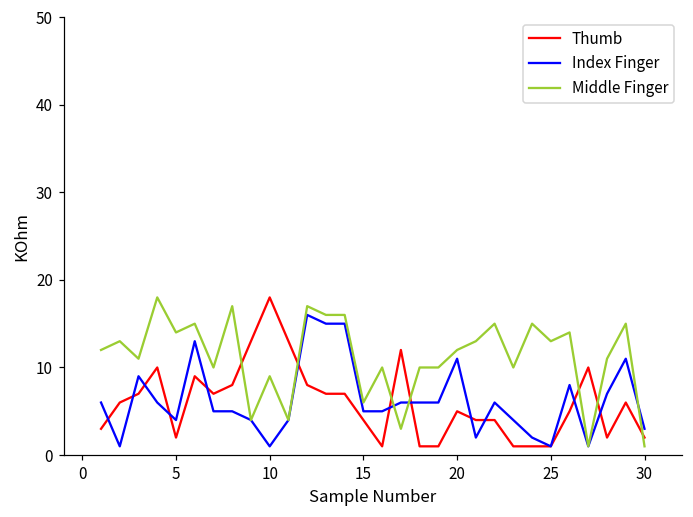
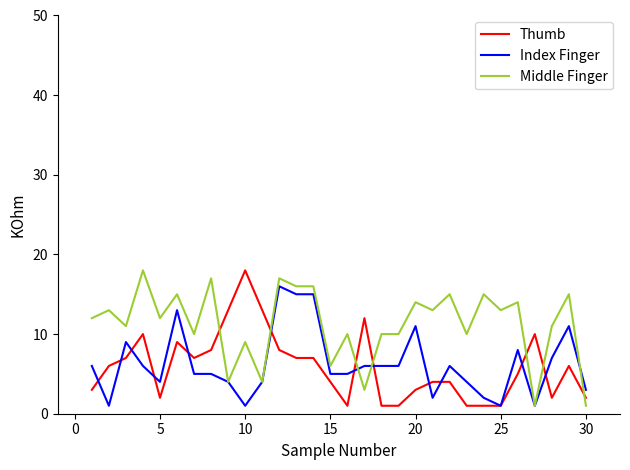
Middle Finger, 5: 14 -> 12
Thumb, 20: 5 -> 3
Middle Finger, 20: 12 -> 14
